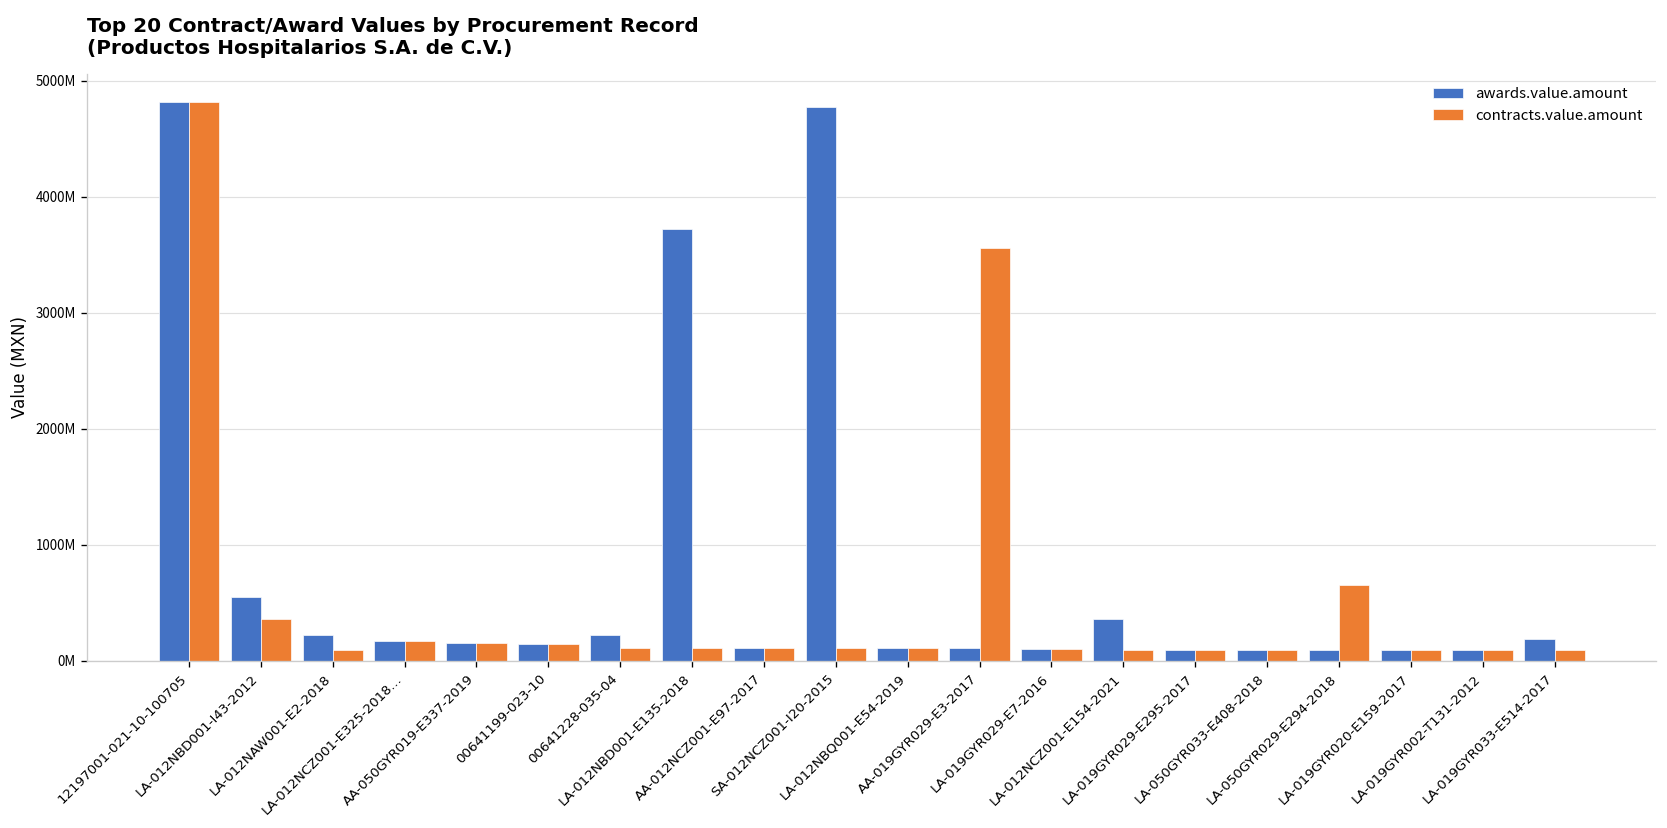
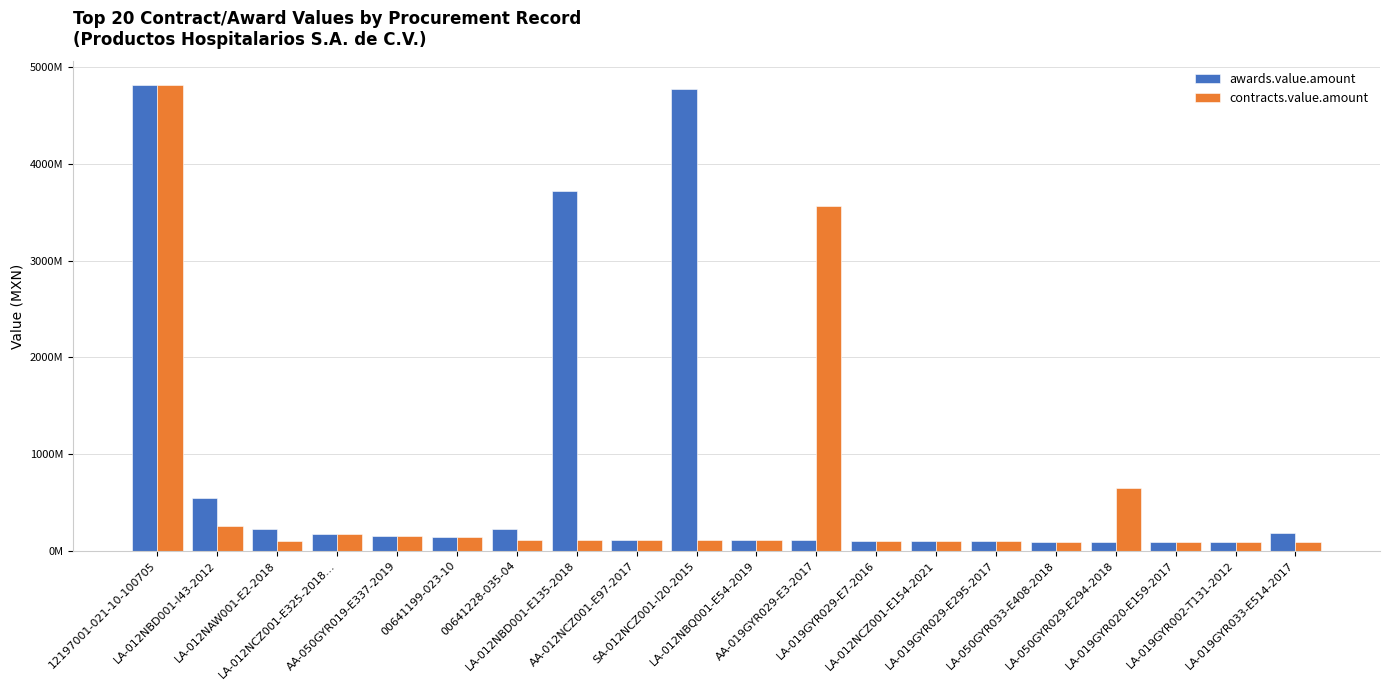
contracts.value.amount, LA-012NBD001-I43-2012: 400000000 -> 300000000
awards.value.amount, LA-012NCZ001-E154-2021: 400000000 -> 100000000
